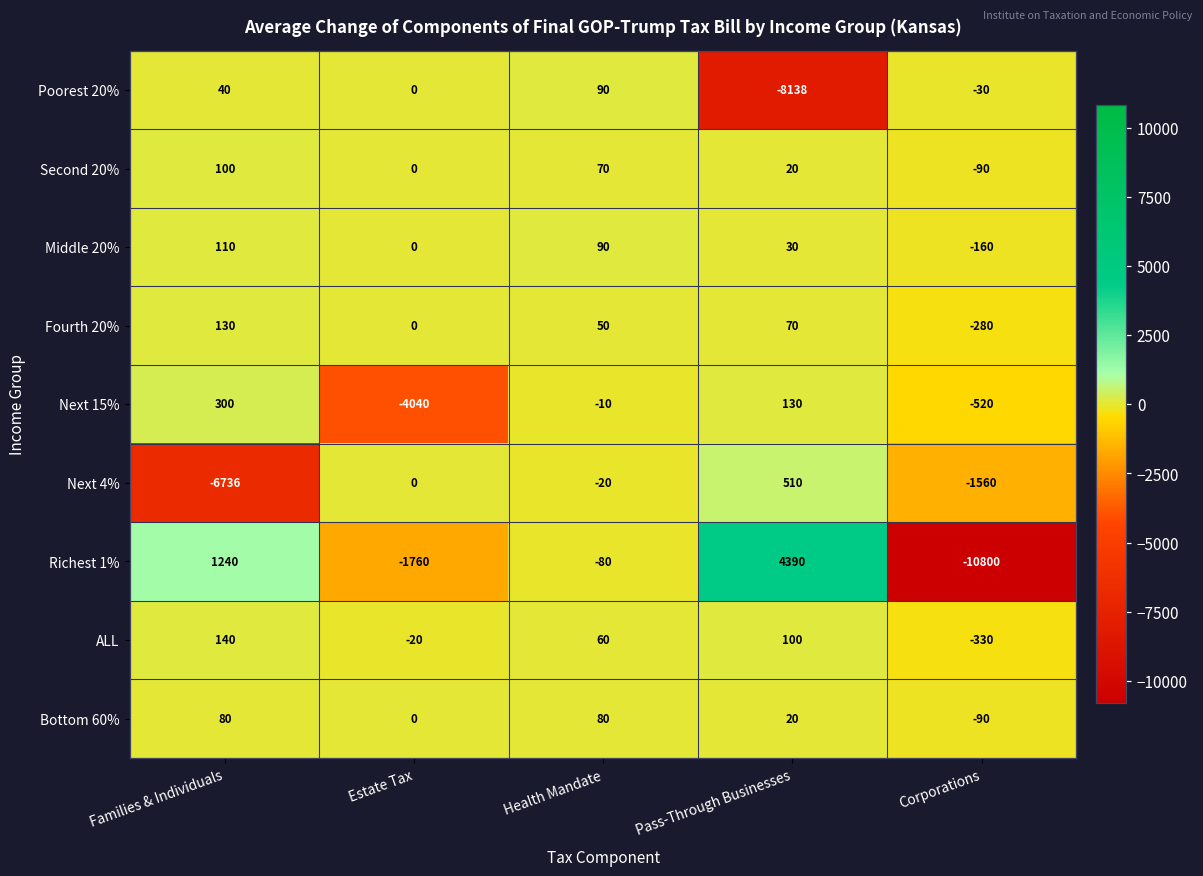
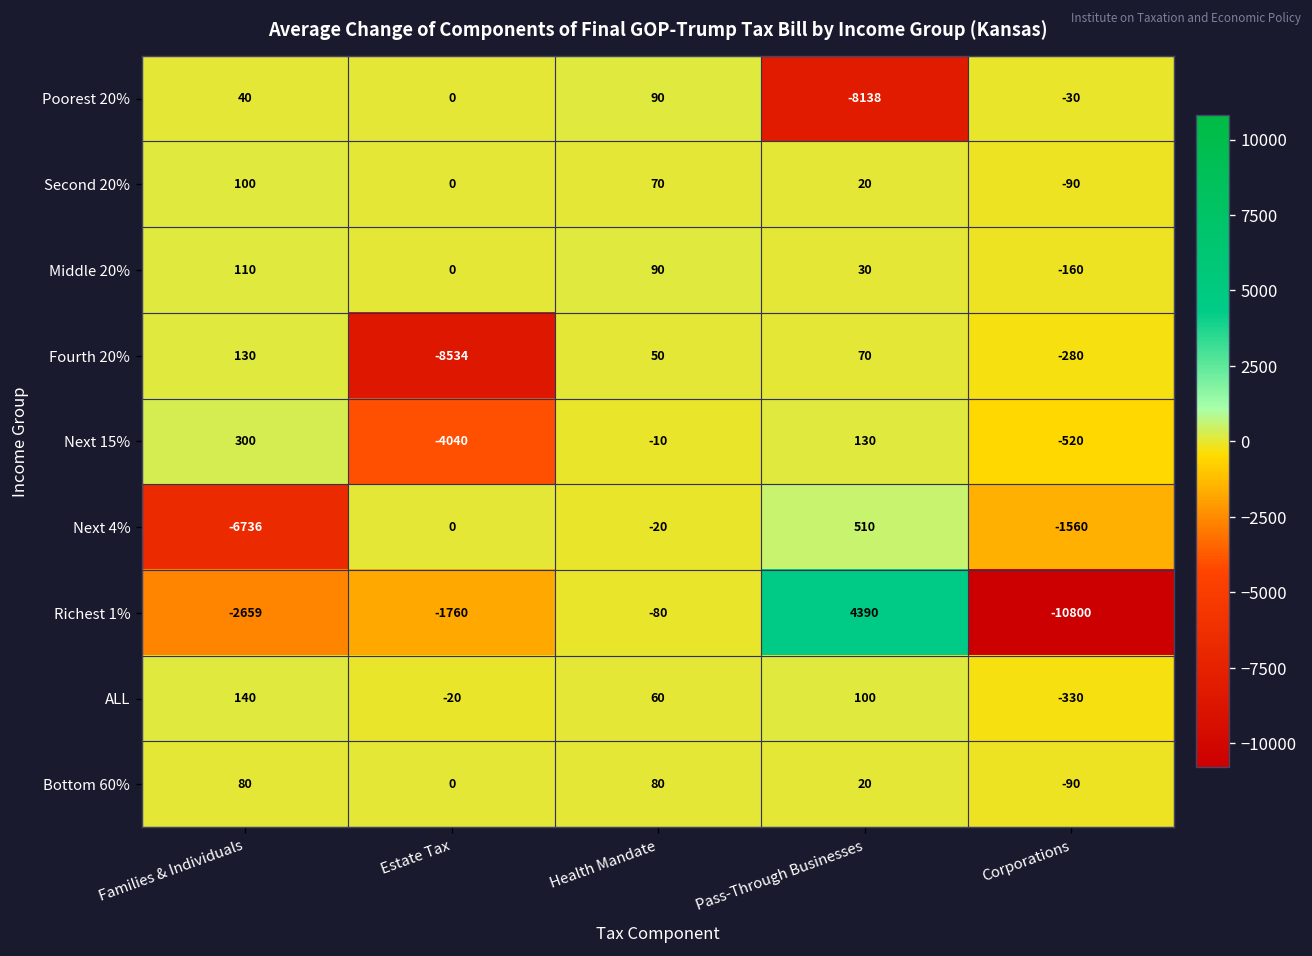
Fourth 20%, Estate Tax: 0 -> -8534
Richest 1%, Families & Individuals: 1240 -> -2659
